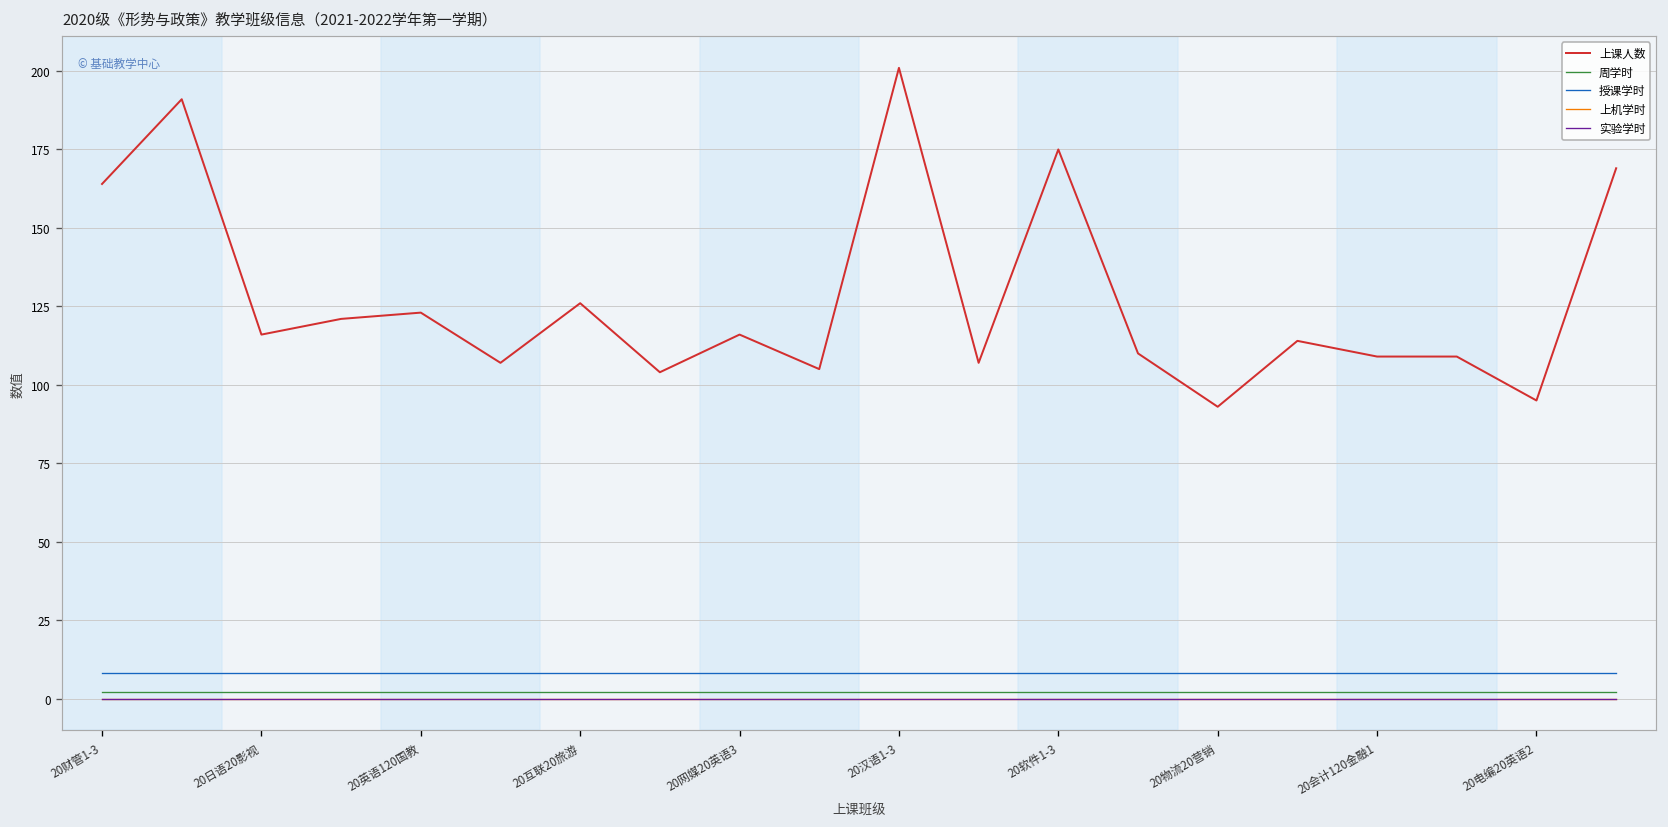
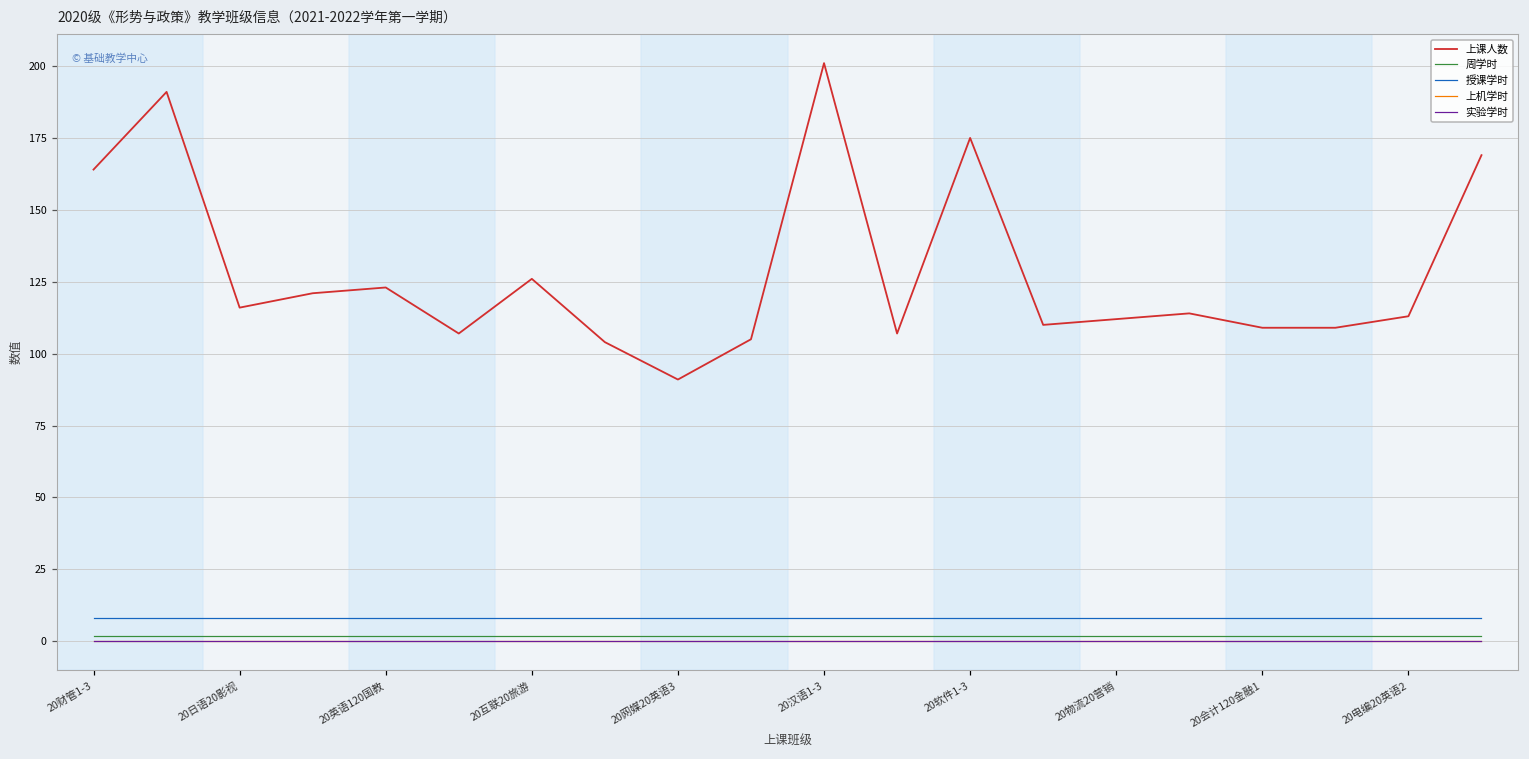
上课人数, 20网媒20英语3: 116 -> 91
上课人数, 20物流20营销: 93 -> 112
上课人数, 20电编20英语2: 95 -> 113
